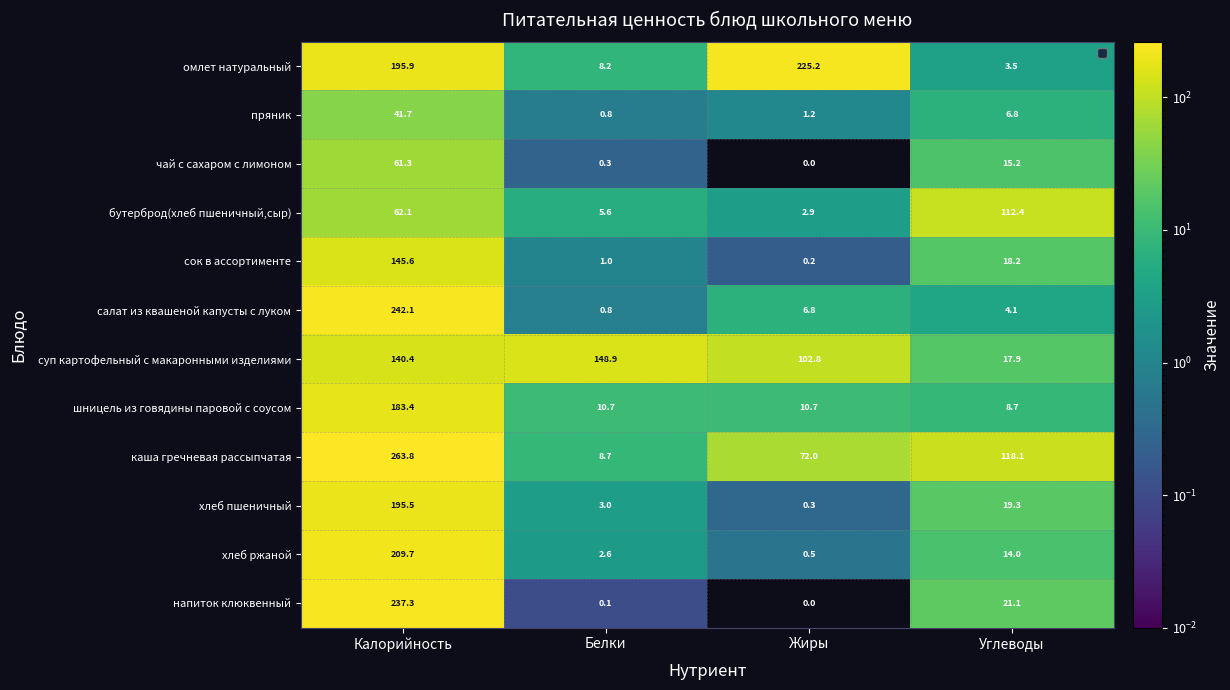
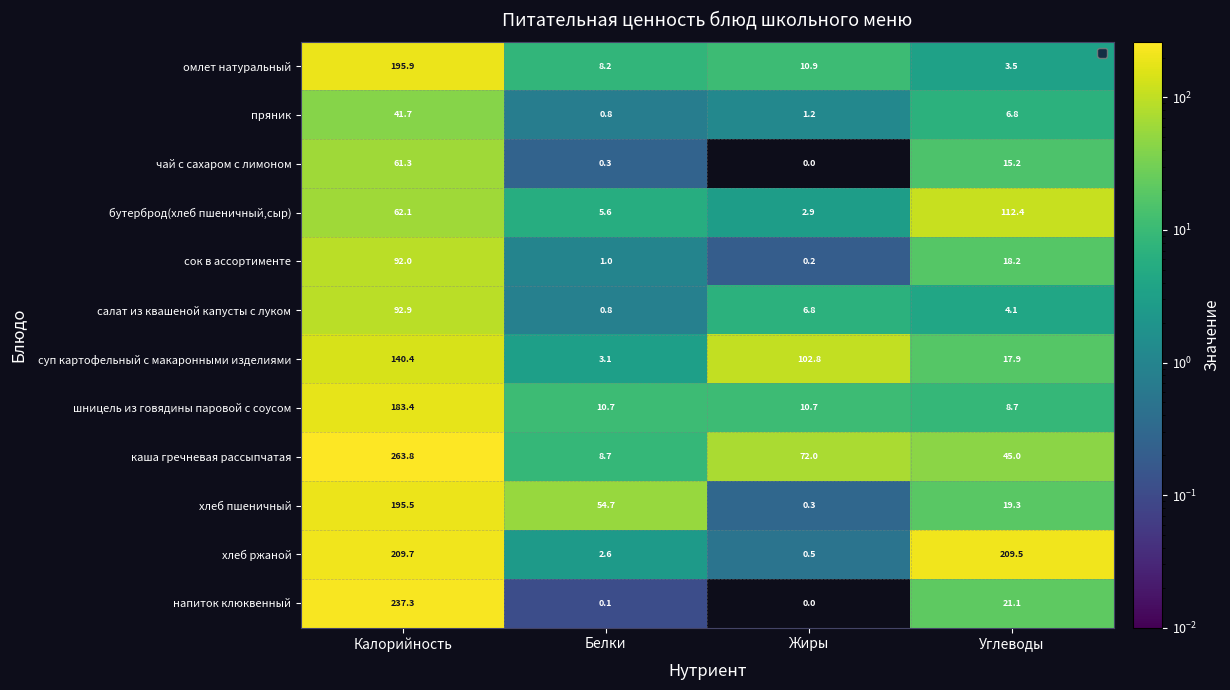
омлет натуральный, Жиры: 225.2 -> 10.9
сок в ассортименте, Калорийность: 145.6 -> 92.0
салат из квашеной капусты с луком, Калорийность: 242.1 -> 92.9
суп картофельный с макаронными изделиями, Белки: 148.9 -> 3.1
каша гречневая рассыпчатая, Углеводы: 118.1 -> 45.0
хлеб пшеничный, Белки: 3.0 -> 54.7
хлеб ржаной, Углеводы: 14.0 -> 209.5
